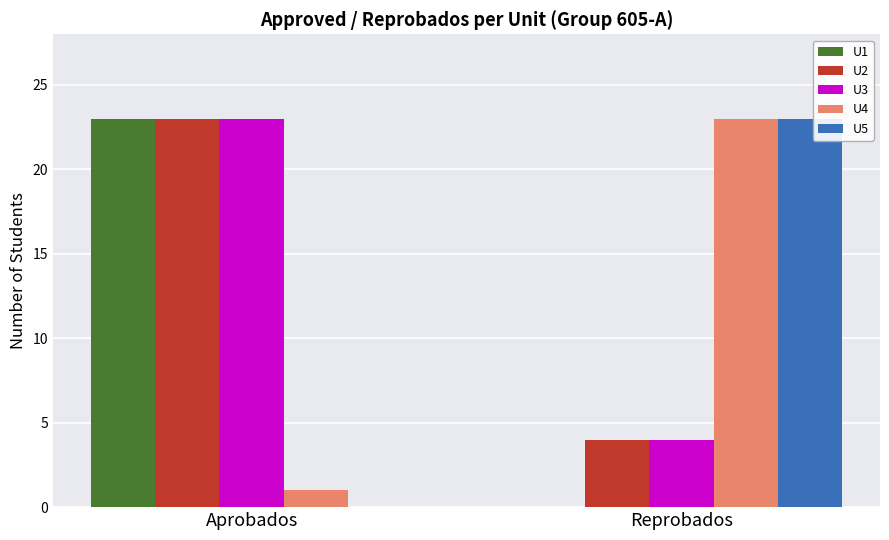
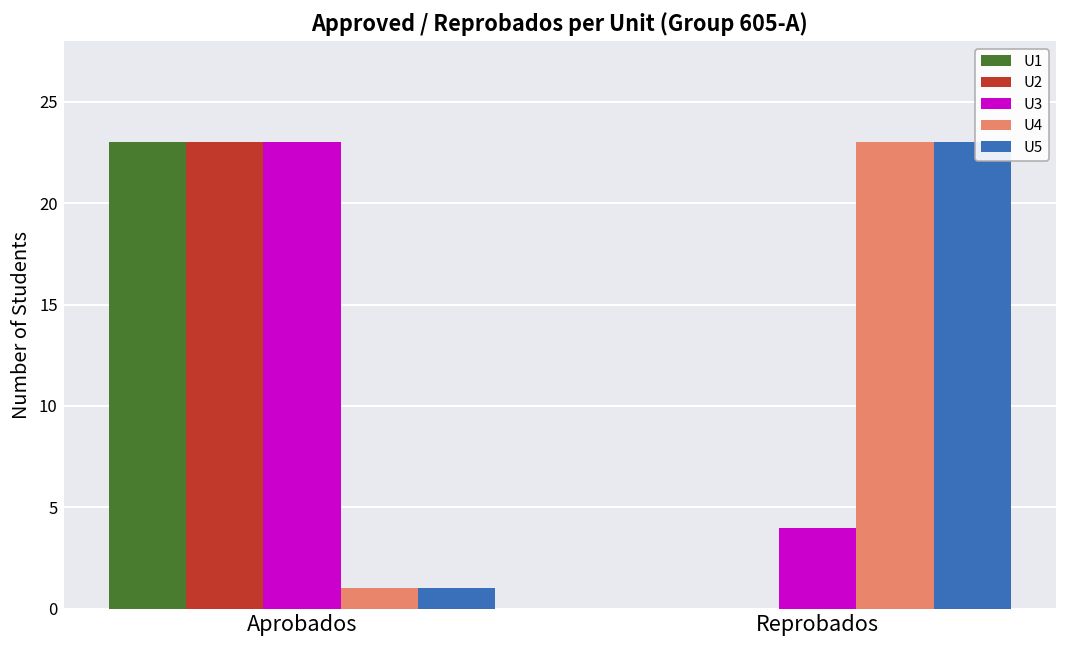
U5, Aprobados: 0 -> 1
U2, Reprobados: 4 -> 0
